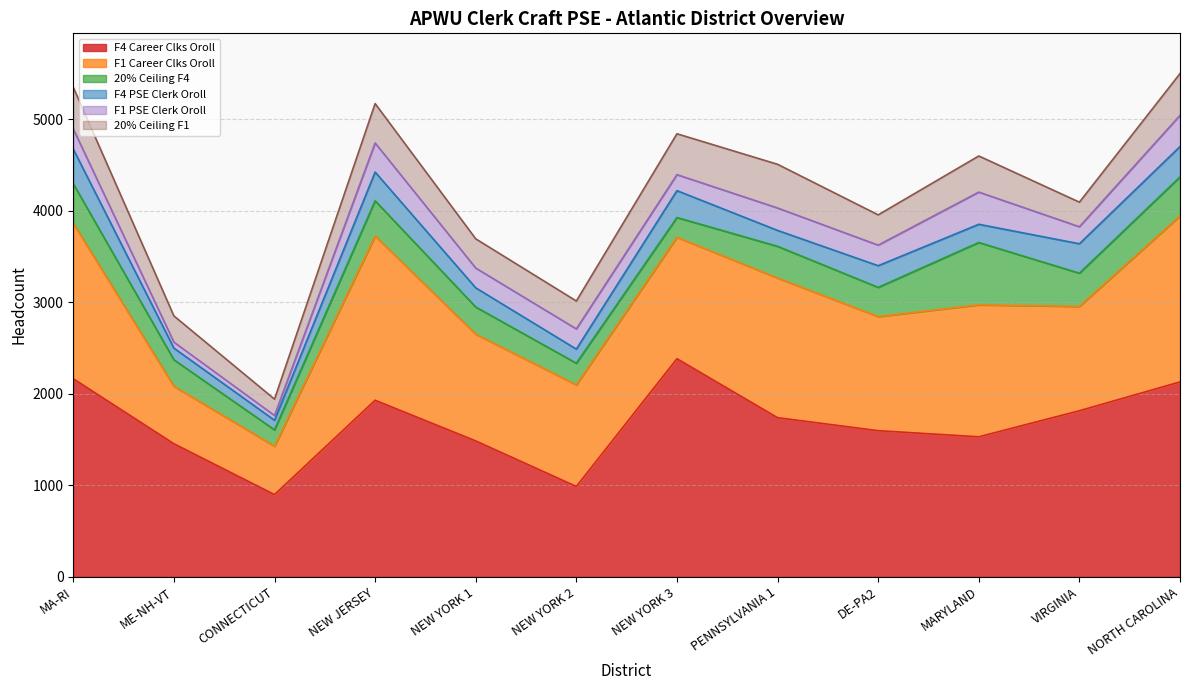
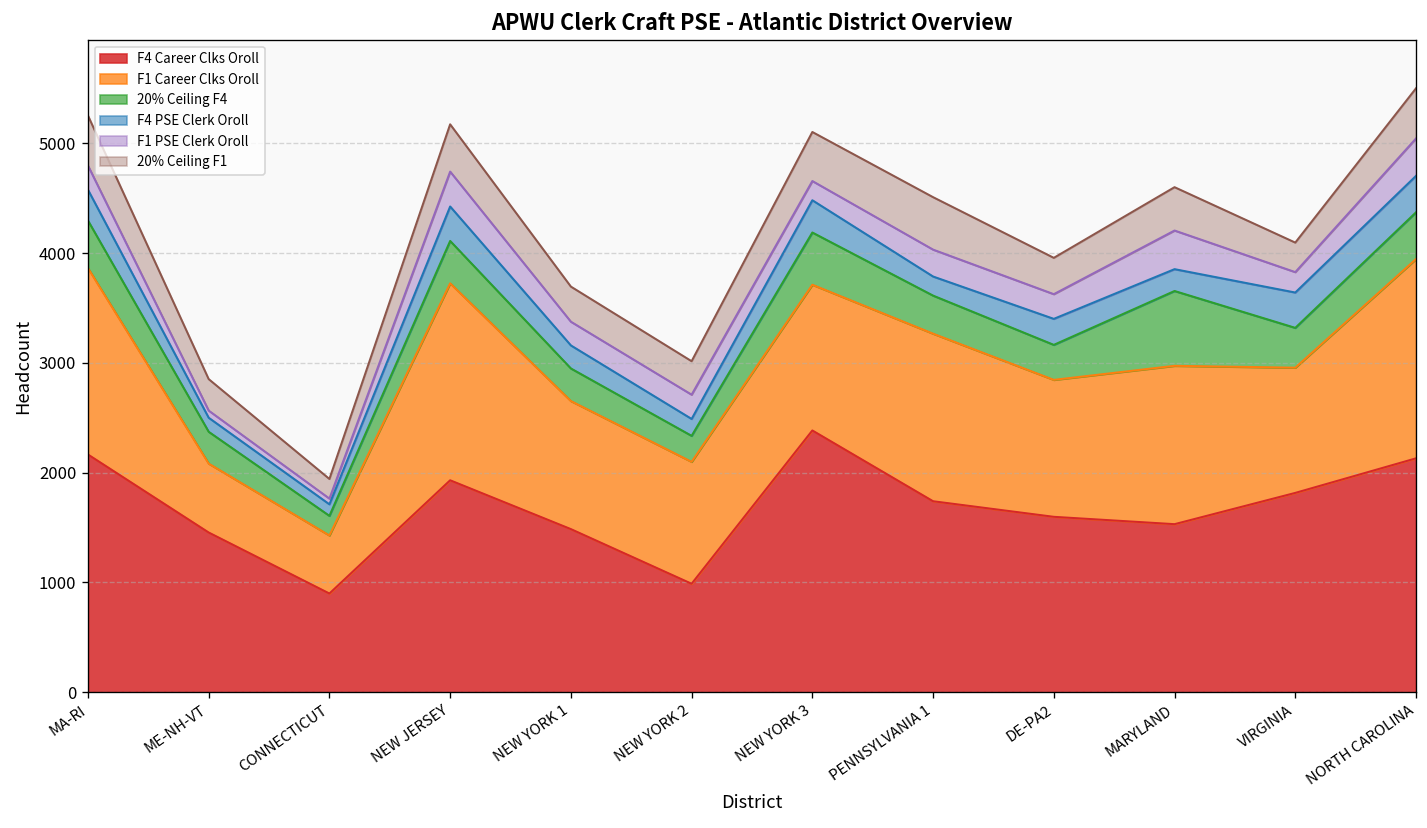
F4 PSE Clerk Oroll, MA-RI: 400 -> 300
20% Ceiling F4, NEW YORK 3: 200 -> 500
